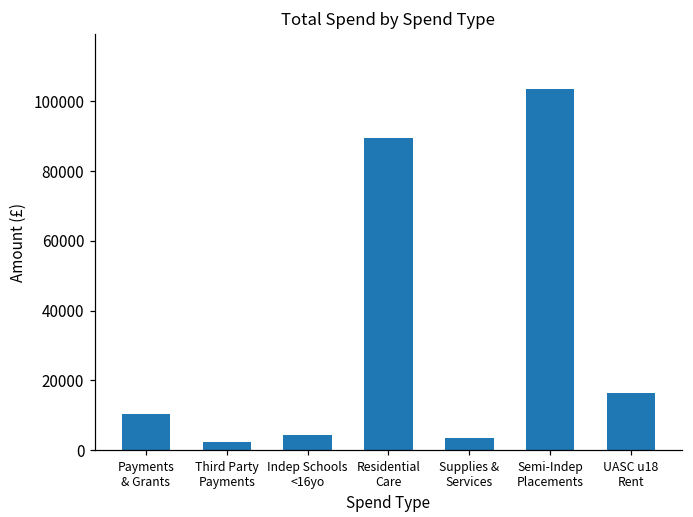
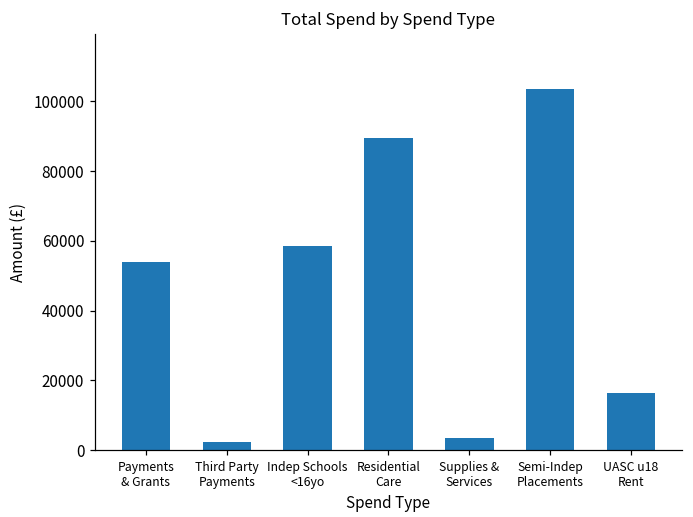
Payments & Grants: 10000 -> 54000
Indep Schools <16yo: 4000 -> 59000
